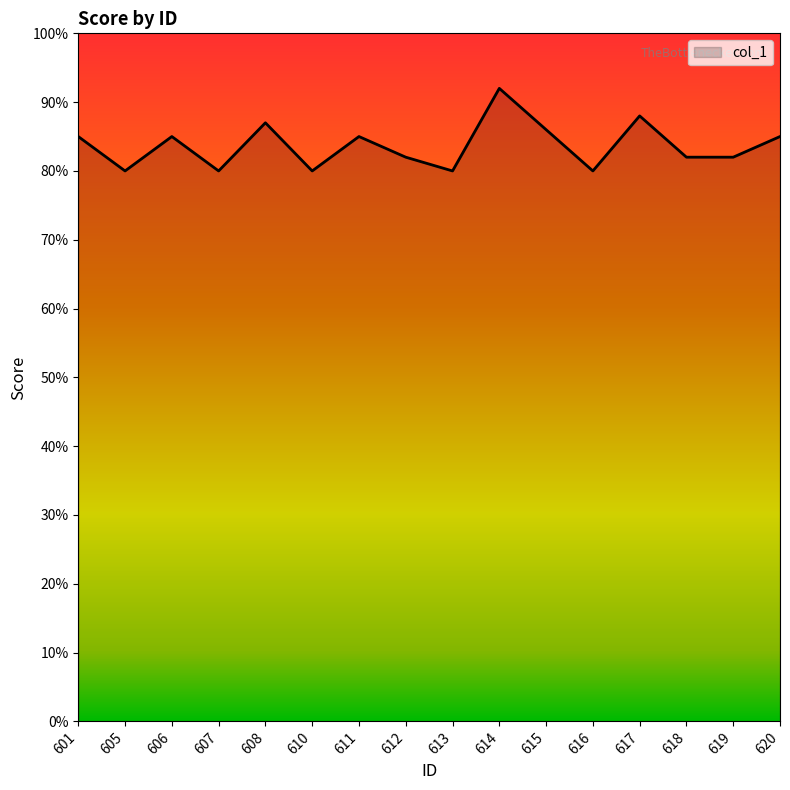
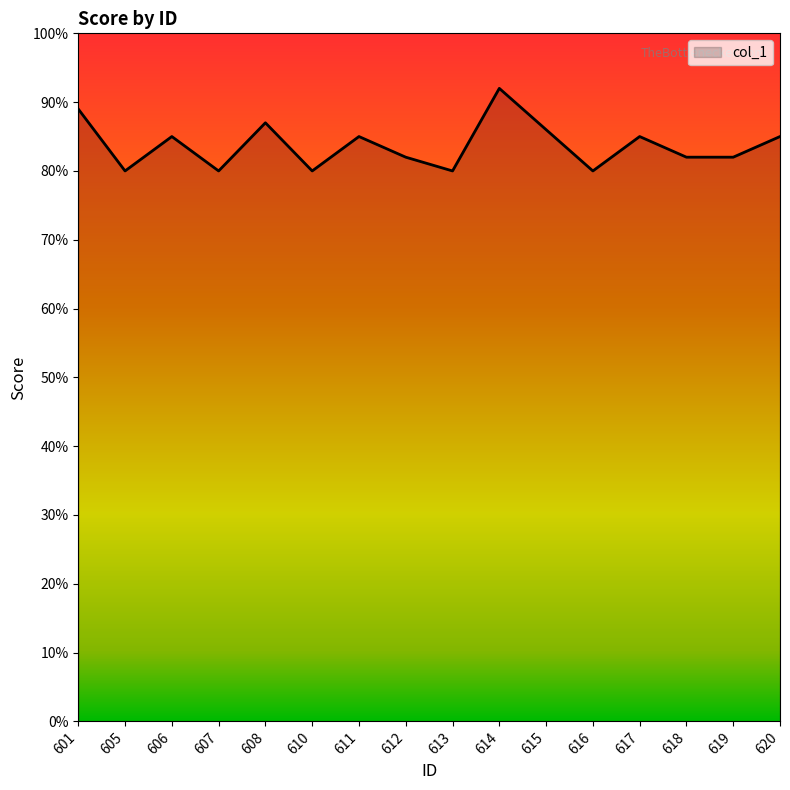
601: 85% -> 89%
617: 88% -> 85%
